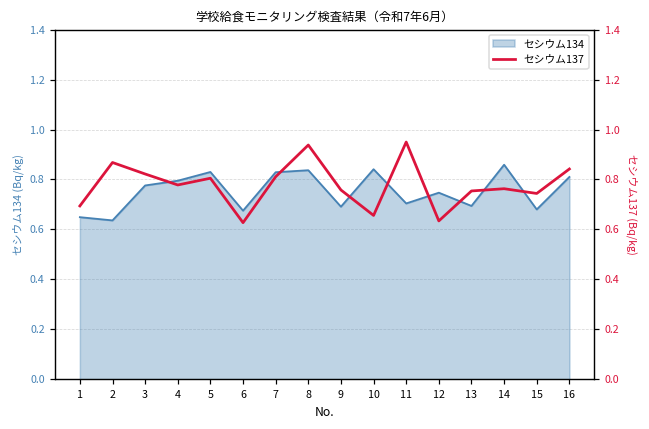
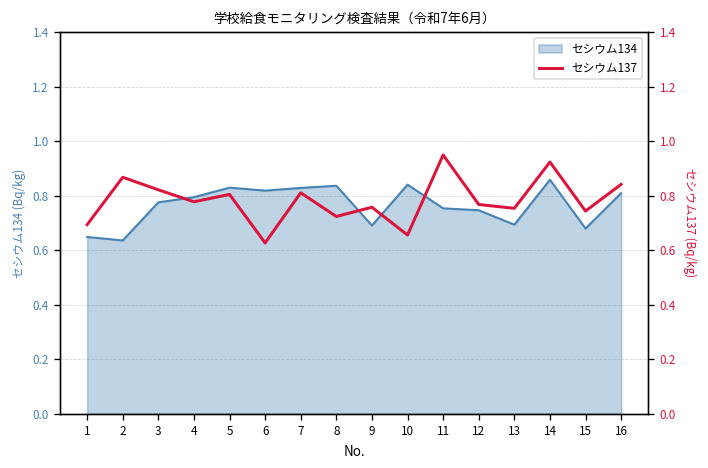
セシウム134, 6: 0.68 -> 0.82
セシウム134, 11: 0.70 -> 0.75
セシウム137, 8: 0.94 -> 0.72
セシウム137, 12: 0.63 -> 0.77
セシウム137, 14: 0.76 -> 0.92
